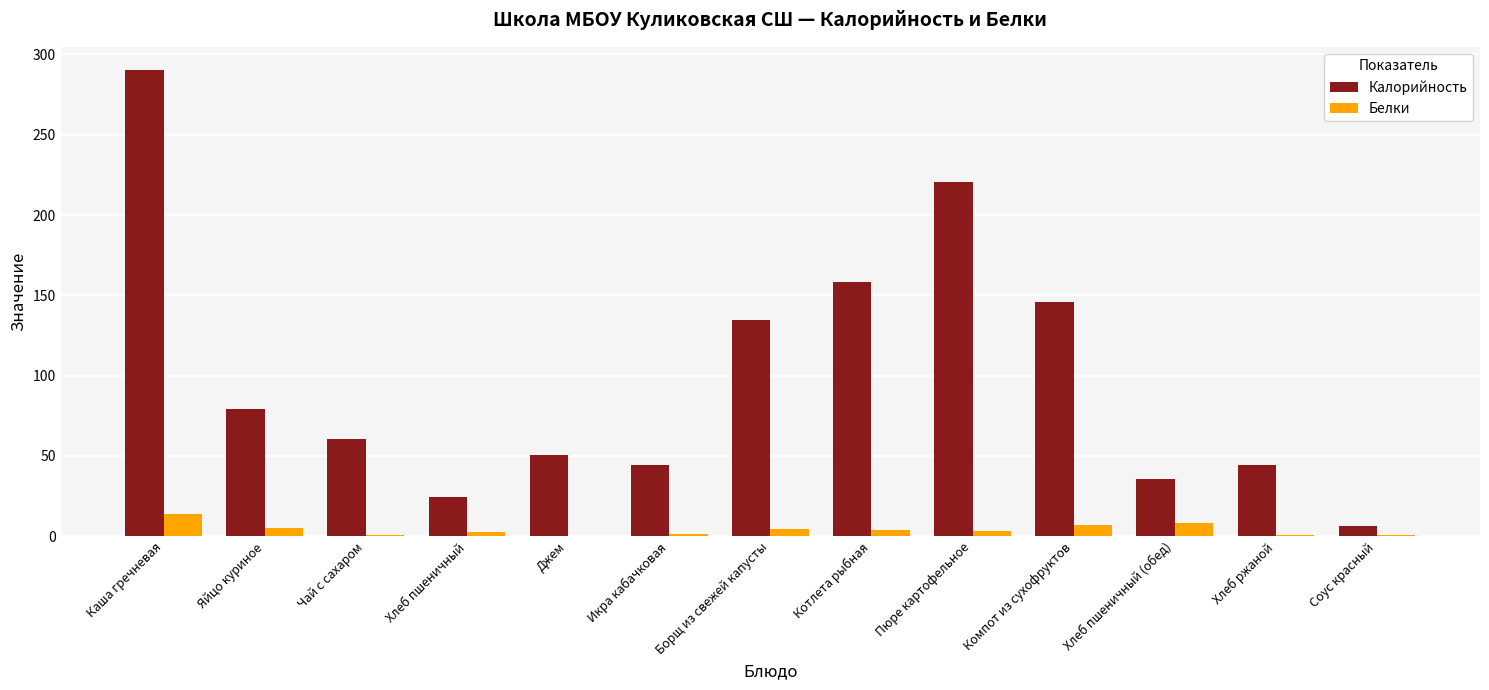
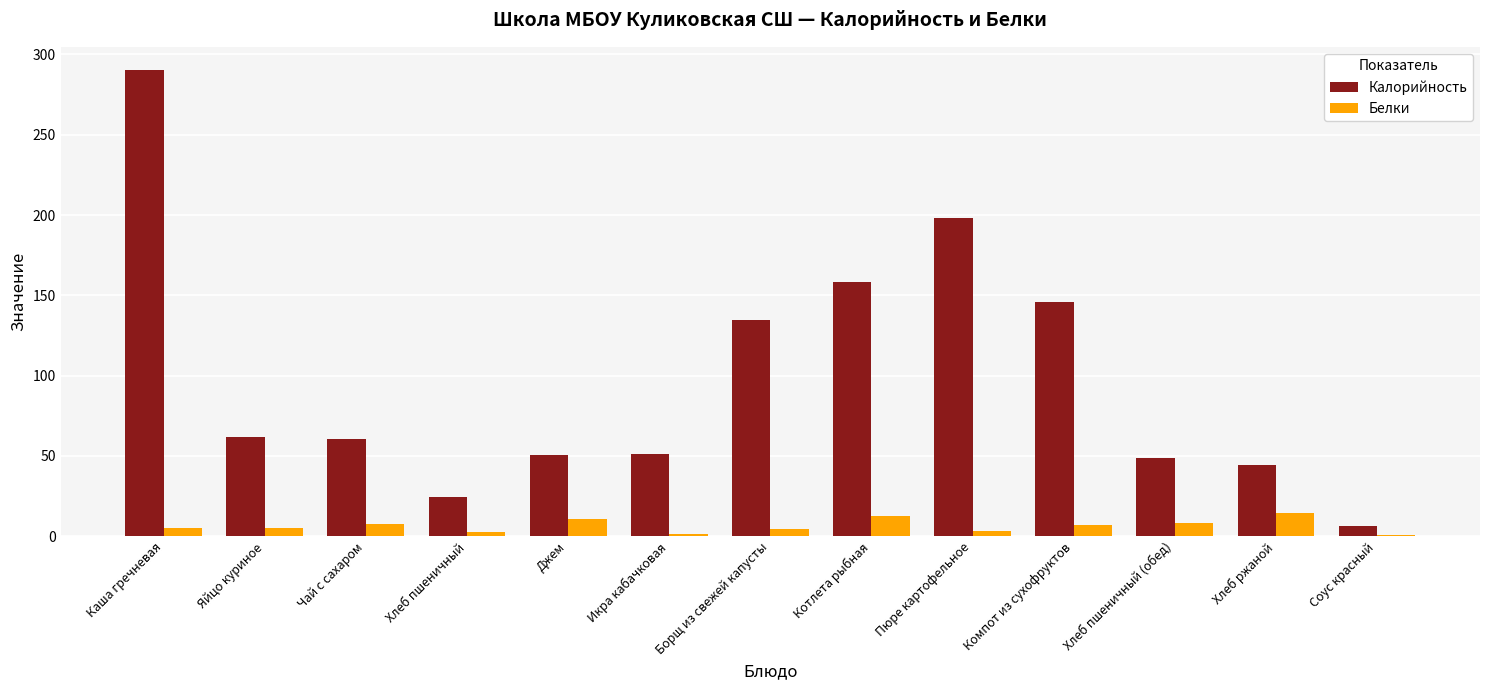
Белки, Каша гречневая: 14 -> 5
Калорийность, Яйцо куриное: 80 -> 62
Белки, Чай с сахаром: 1 -> 8
Белки, Джем: 0 -> 11
Калорийность, Икра кабачковая: 45 -> 51
Белки, Котлета рыбная: 4 -> 13
Калорийность, Пюре картофельное: 221 -> 198
Калорийность, Хлеб пшеничный (обед): 36 -> 49
Белки, Хлеб ржаной: 1 -> 15
